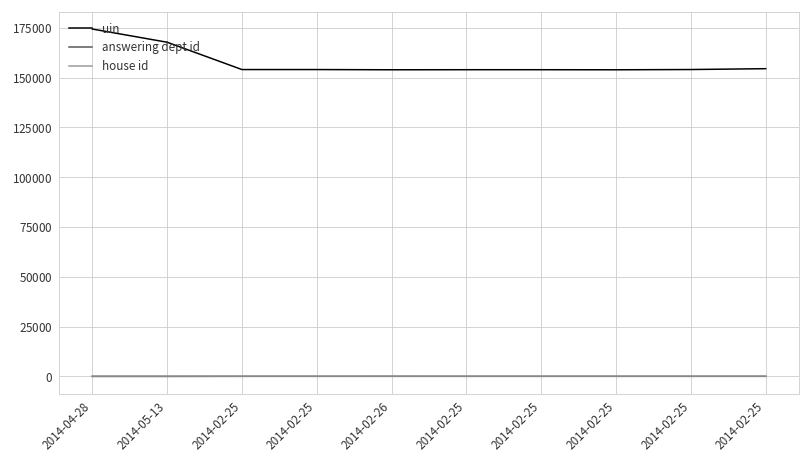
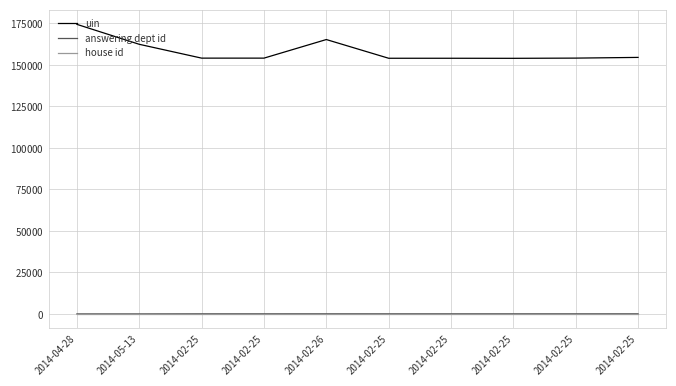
uin, 2014-05-13: 168000 -> 162000
uin, 2014-02-26: 154000 -> 165000
